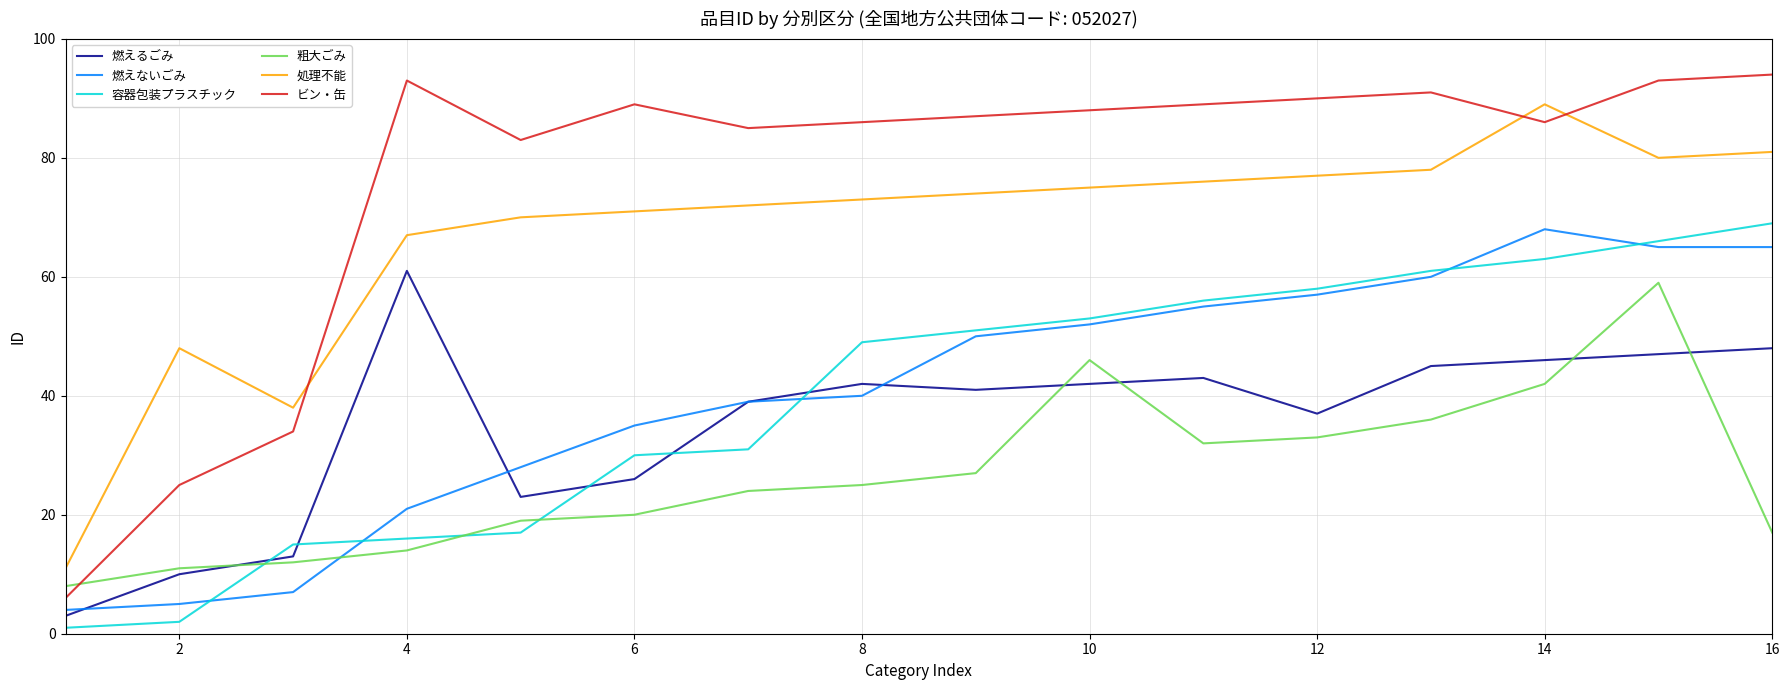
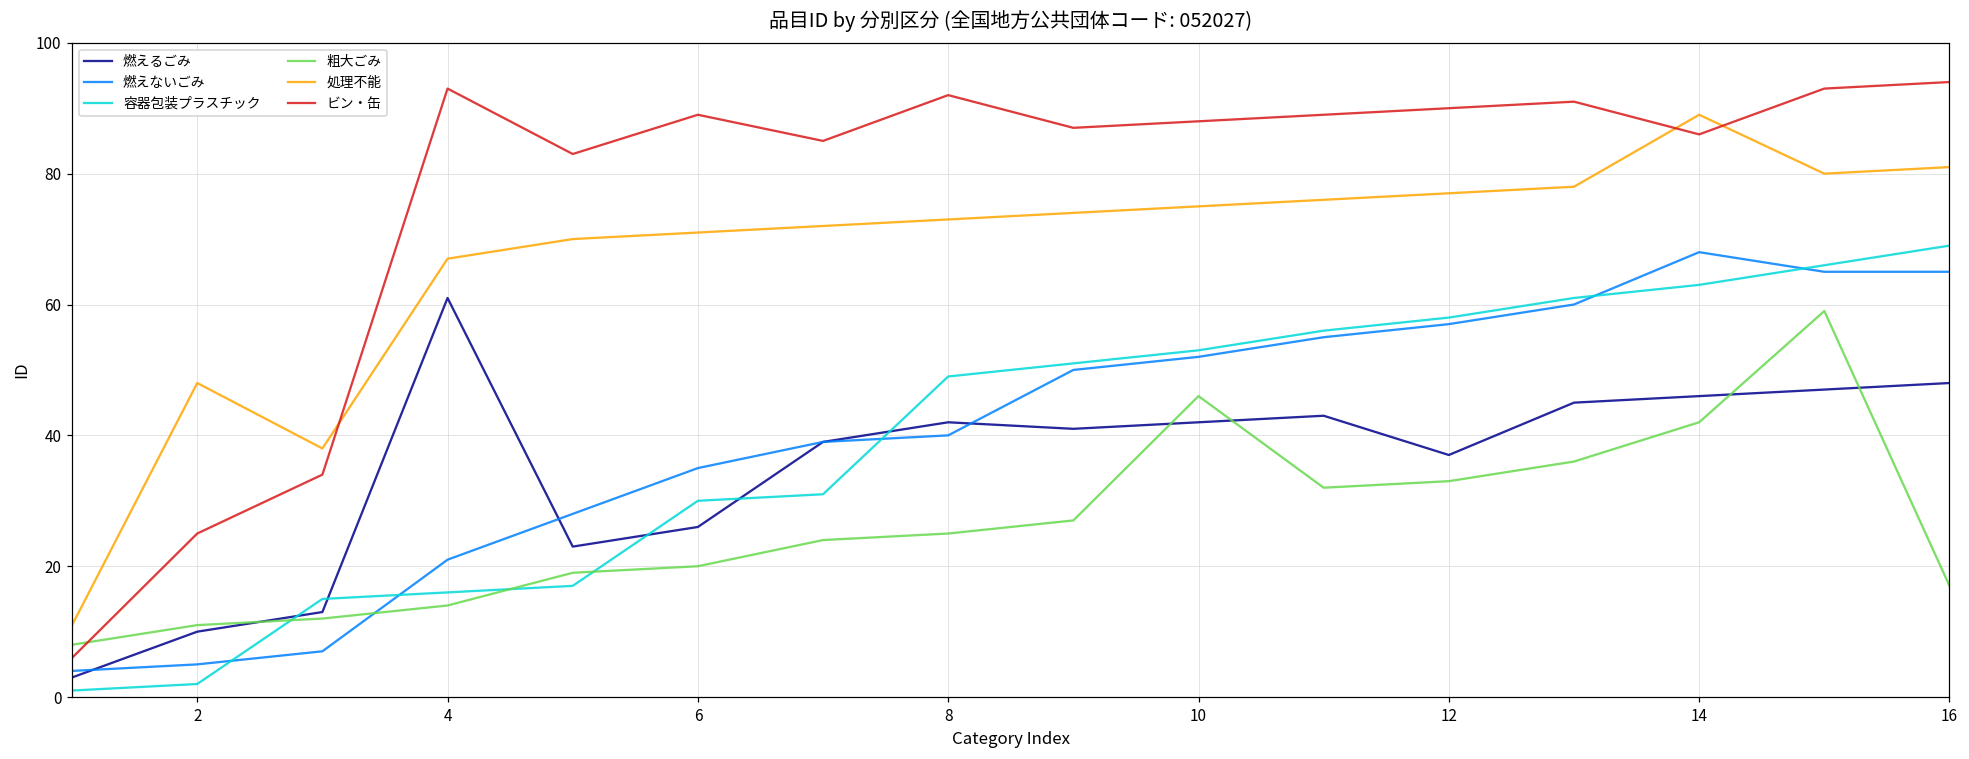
ビン・缶, 8: 86 -> 92
